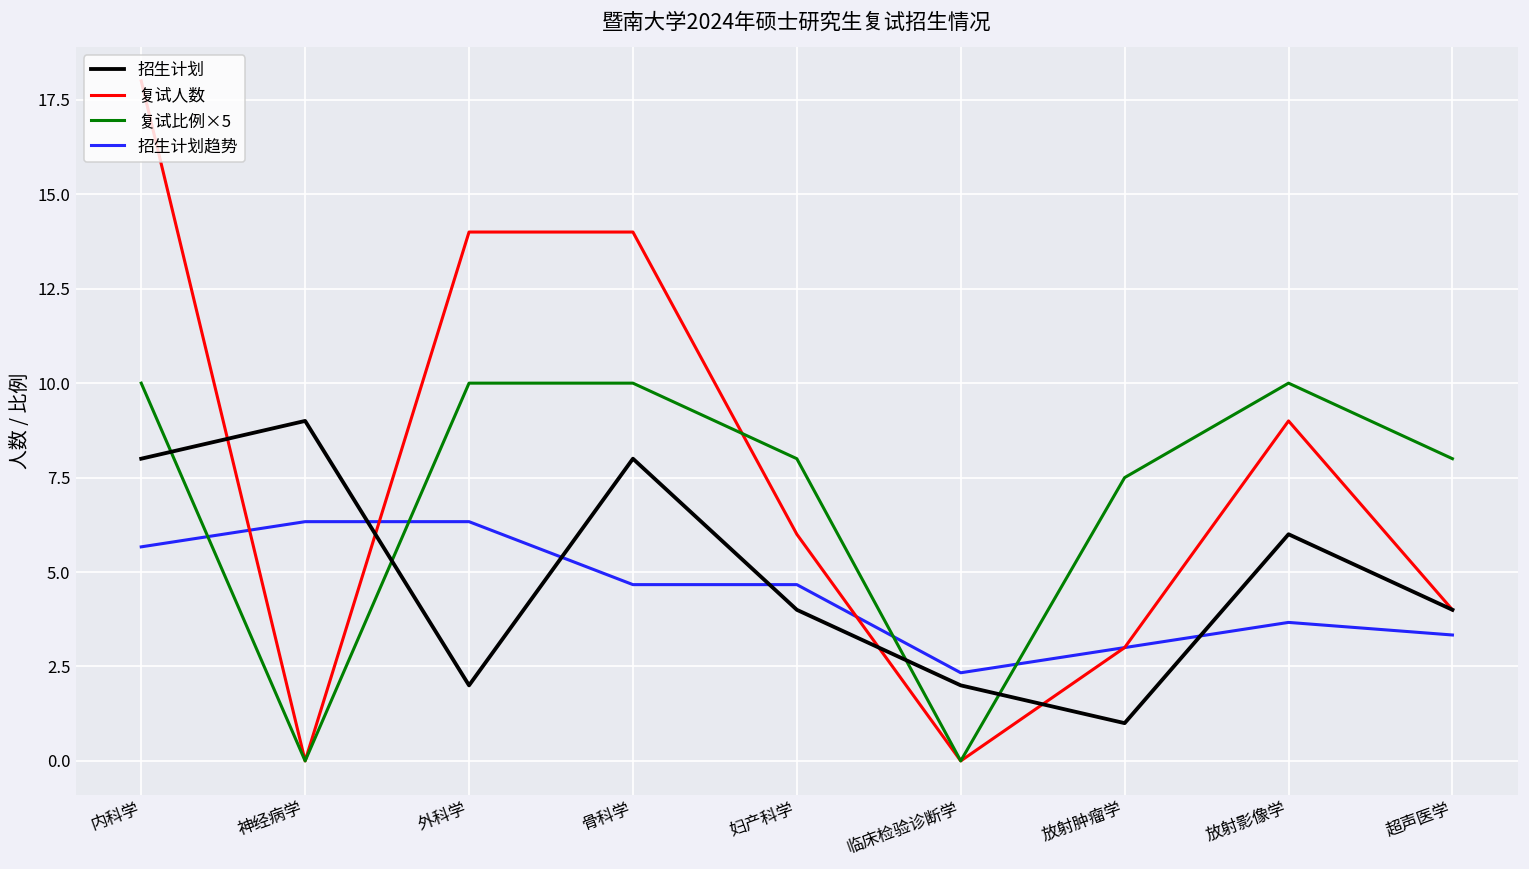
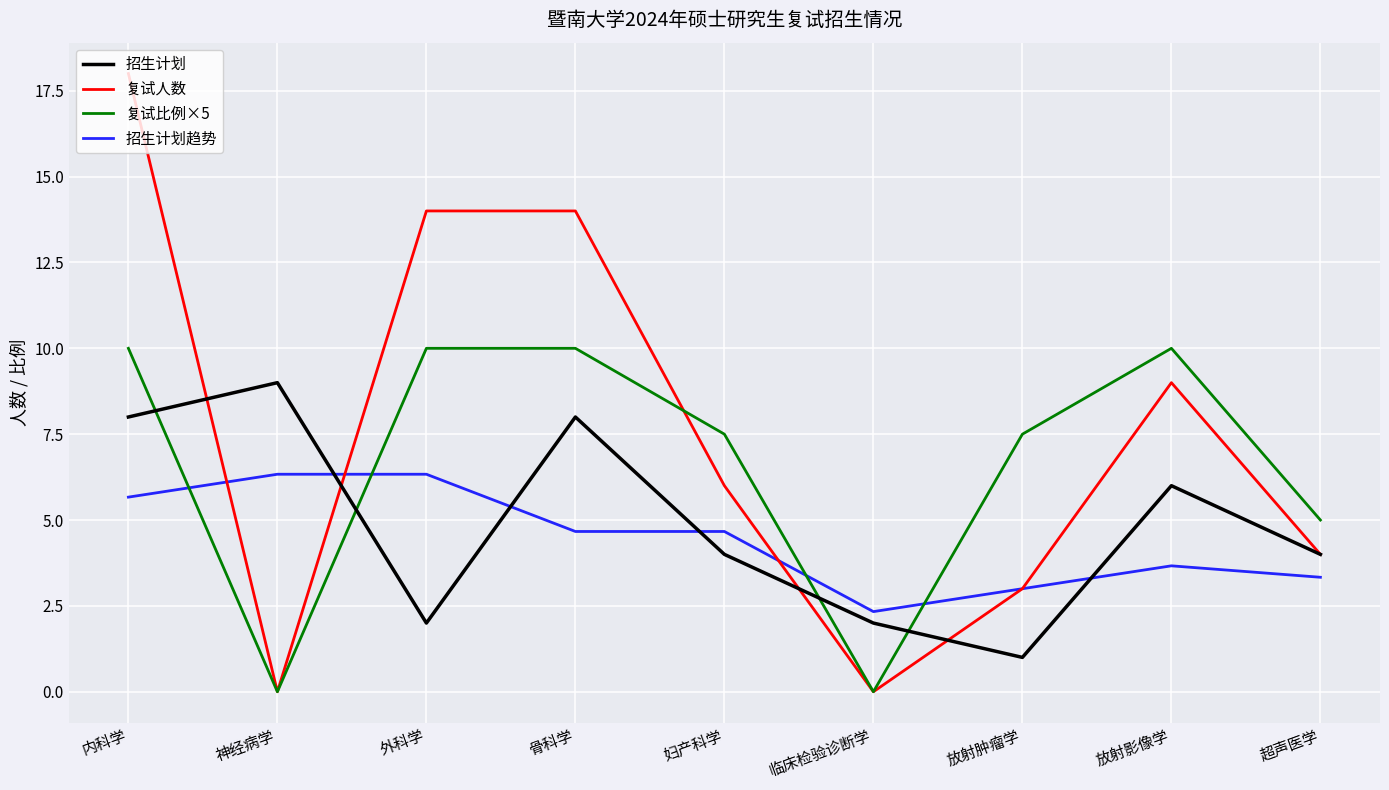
复试比例×5, 妇产科学: 8.0 -> 7.5
复试比例×5, 超声医学: 8.0 -> 5.0
